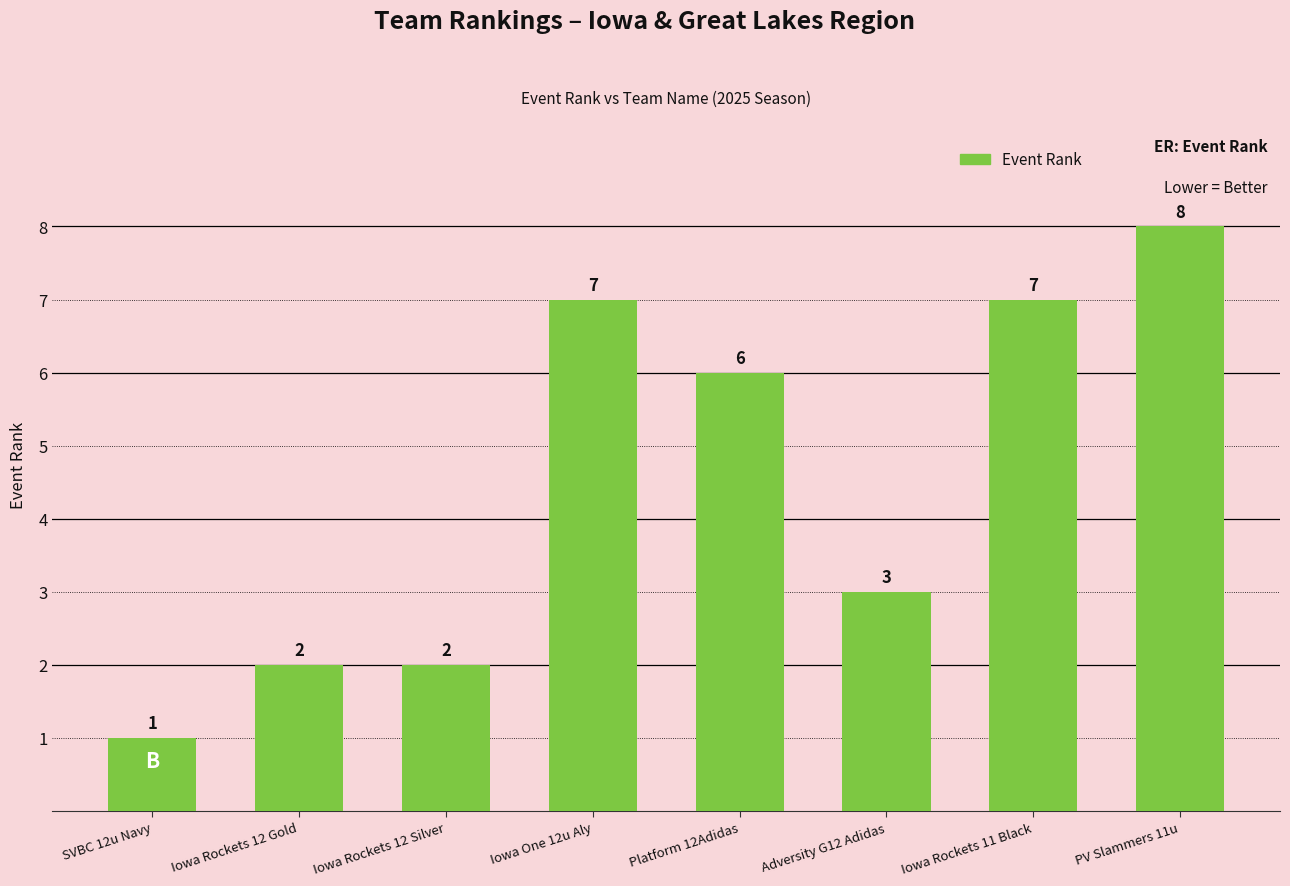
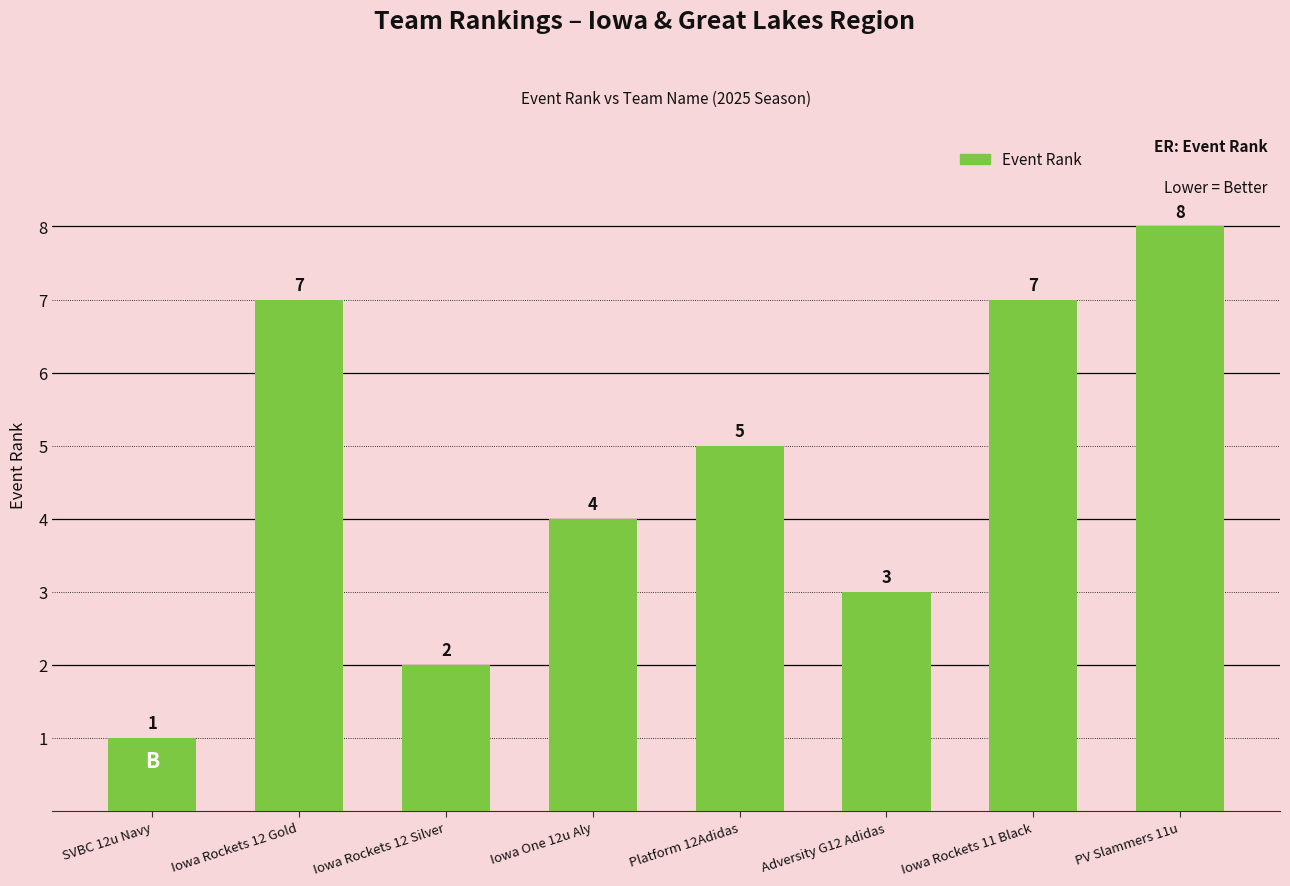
Iowa Rockets 12 Gold: 2 -> 7
Iowa One 12u Aly: 7 -> 4
Platform 12Adidas: 6 -> 5
